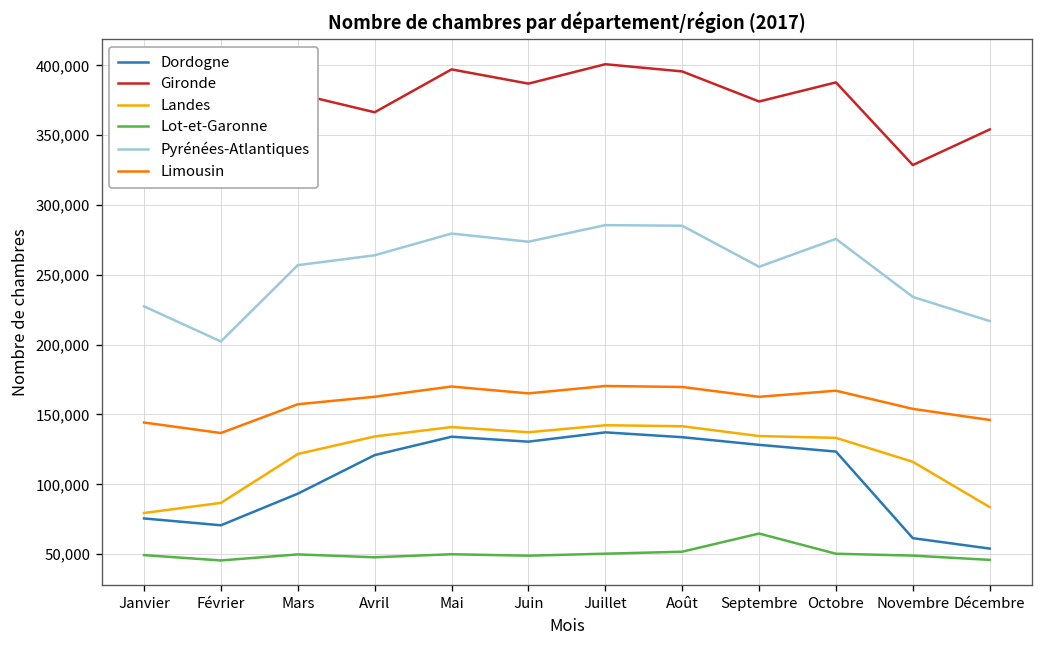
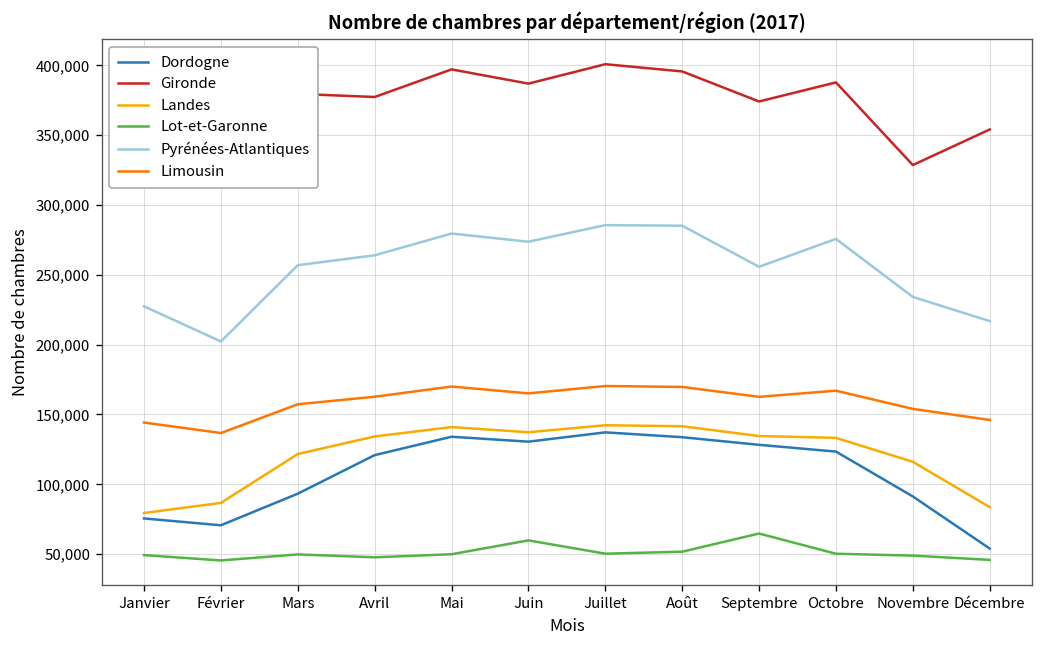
Gironde, Avril: 366,000 -> 377,000
Lot-et-Garonne, Juin: 49,000 -> 60,000
Dordogne, Novembre: 61,000 -> 91,000
